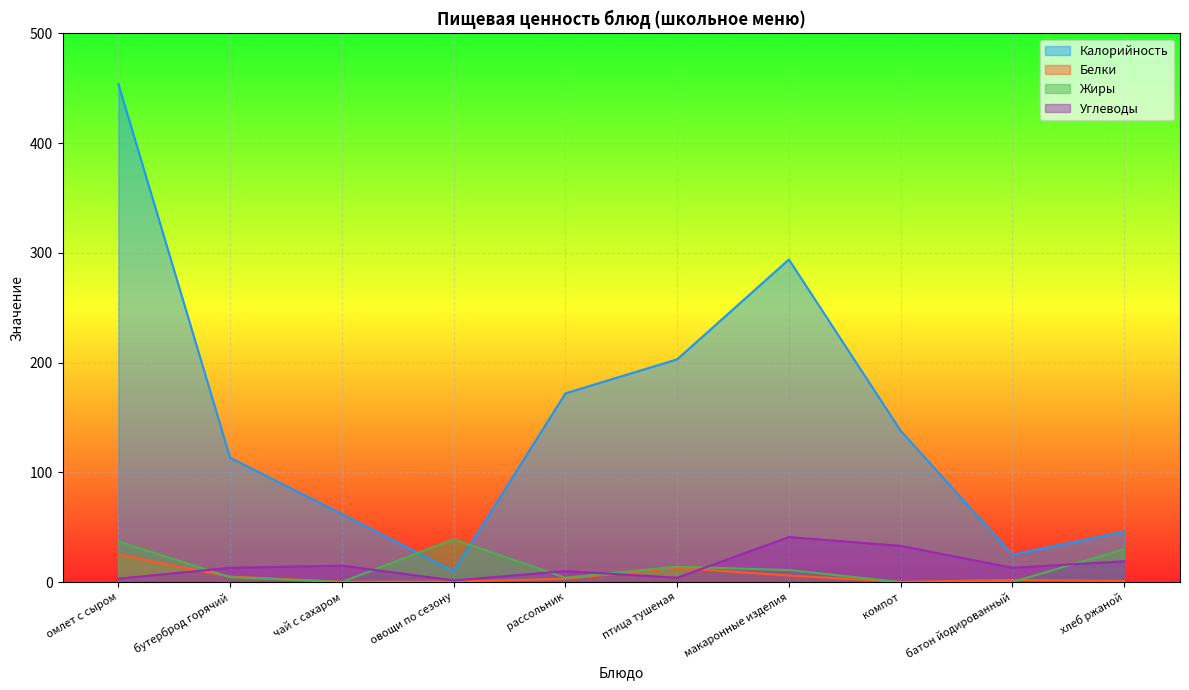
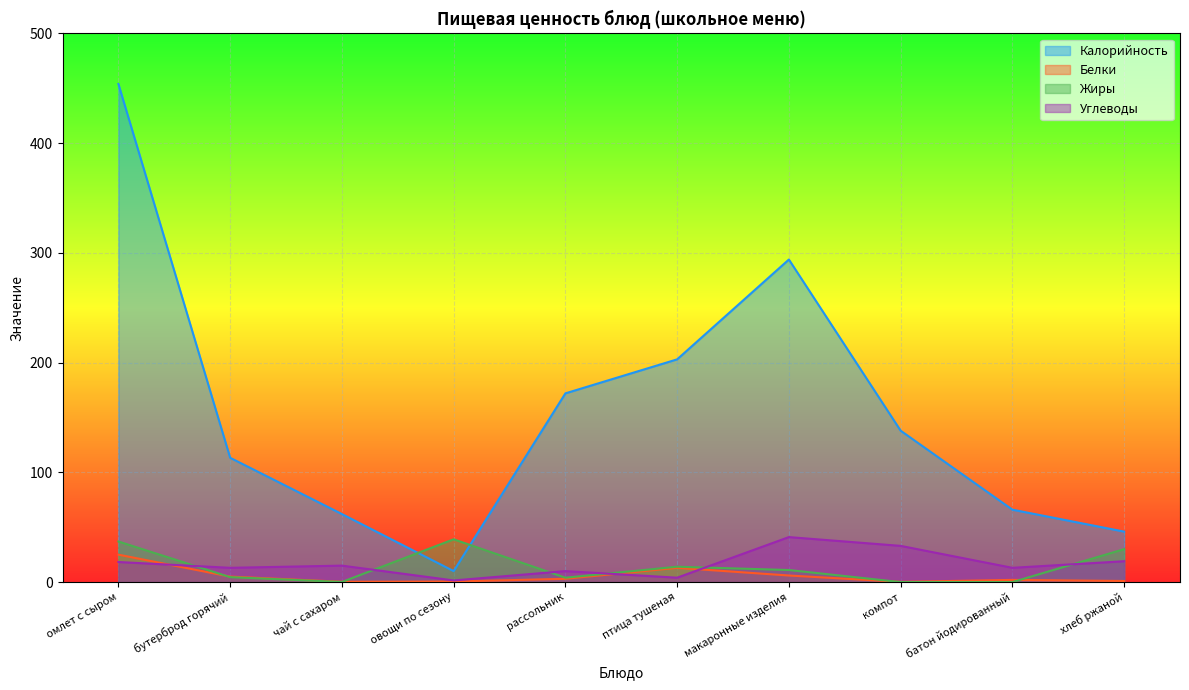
Углеводы, омлет с сыром: 3 -> 18
Калорийность, батон йодированный: 25 -> 66
